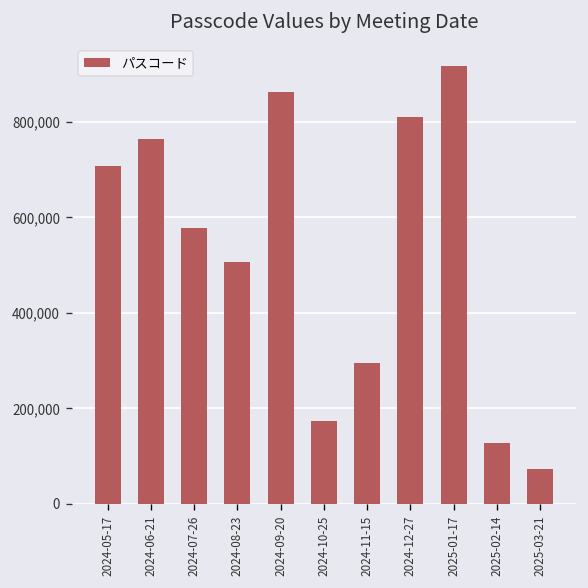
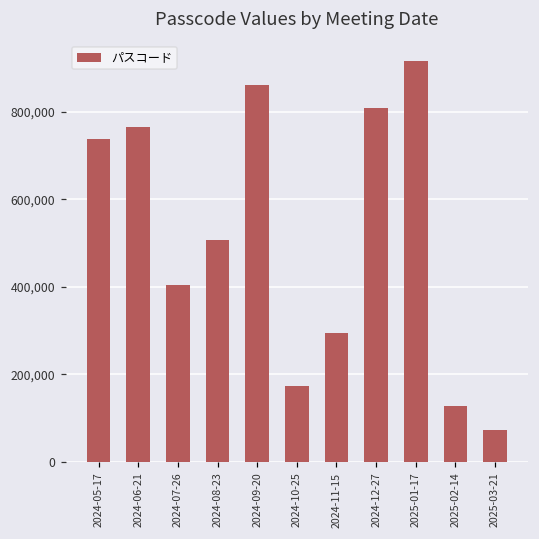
2024-05-17: 710,000 -> 740,000
2024-07-26: 580,000 -> 400,000
